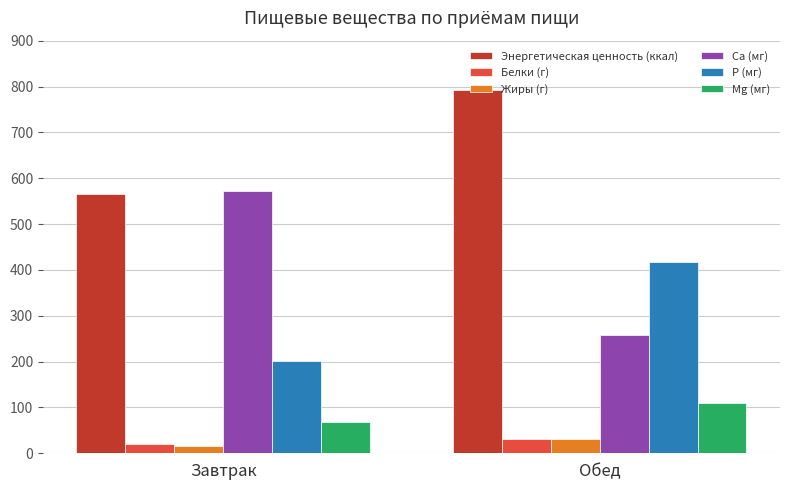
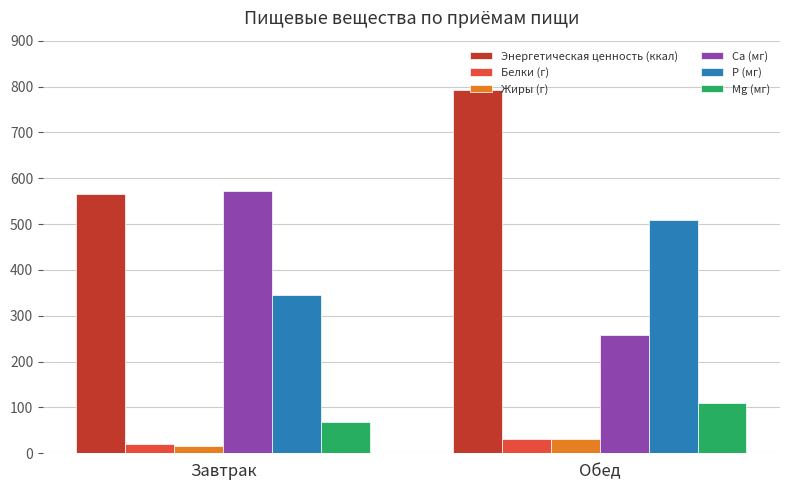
P (мг), Завтрак: 200 -> 350
P (мг), Обед: 420 -> 510
